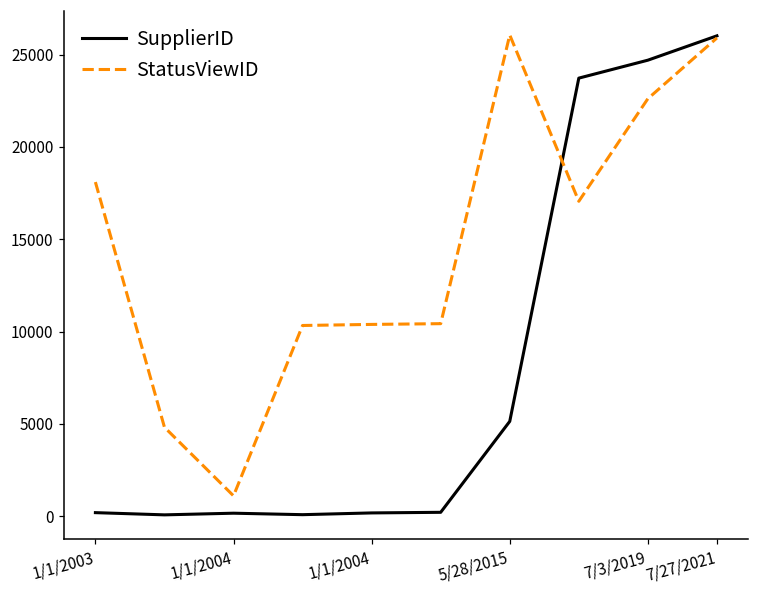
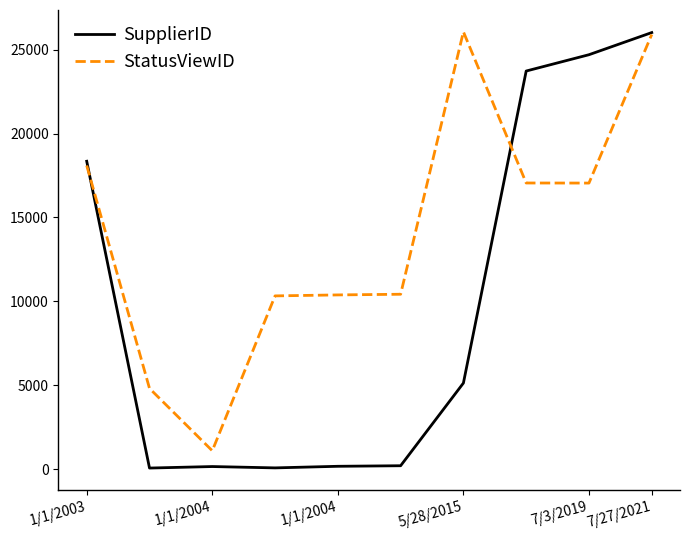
SupplierID, 1/1/2003: 200 -> 18400
StatusViewID, 7/3/2019: 22600 -> 17100
